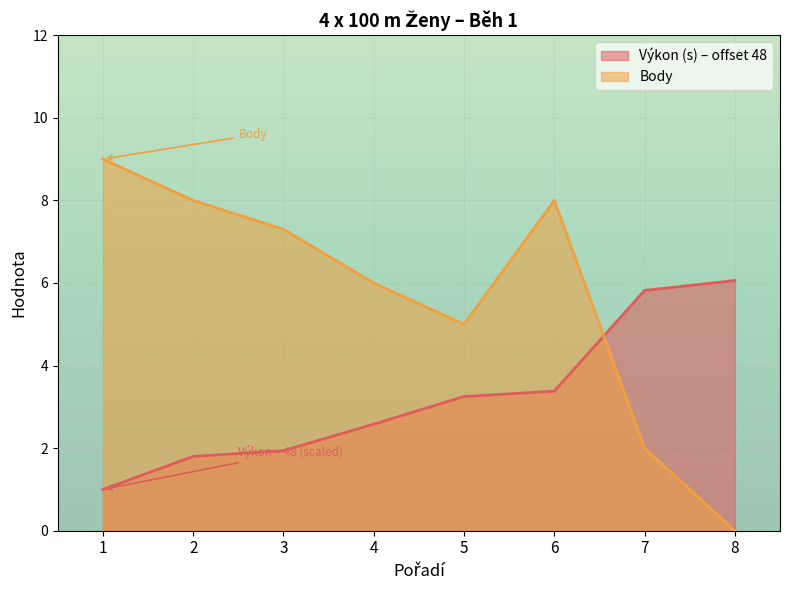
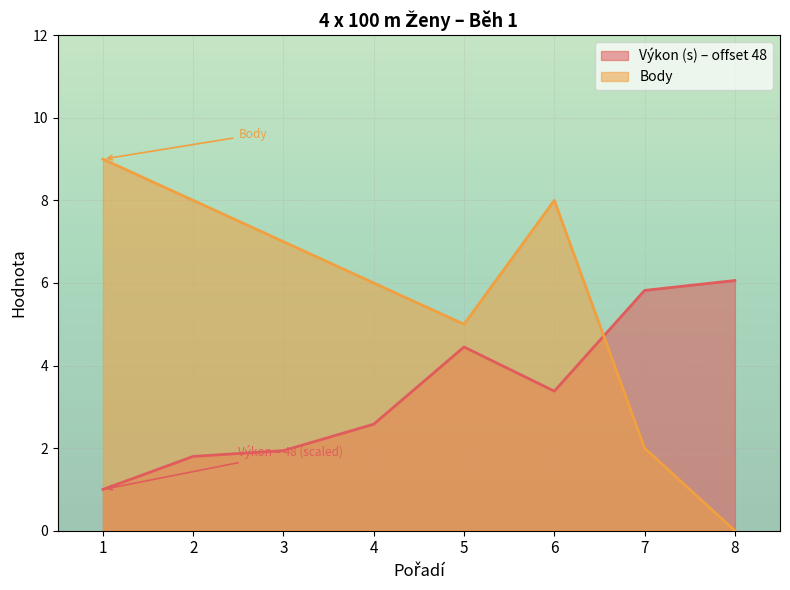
Body, 3: 7.3 -> 7.0
Výkon (s) – offset 48, 5: 3.3 -> 4.5
